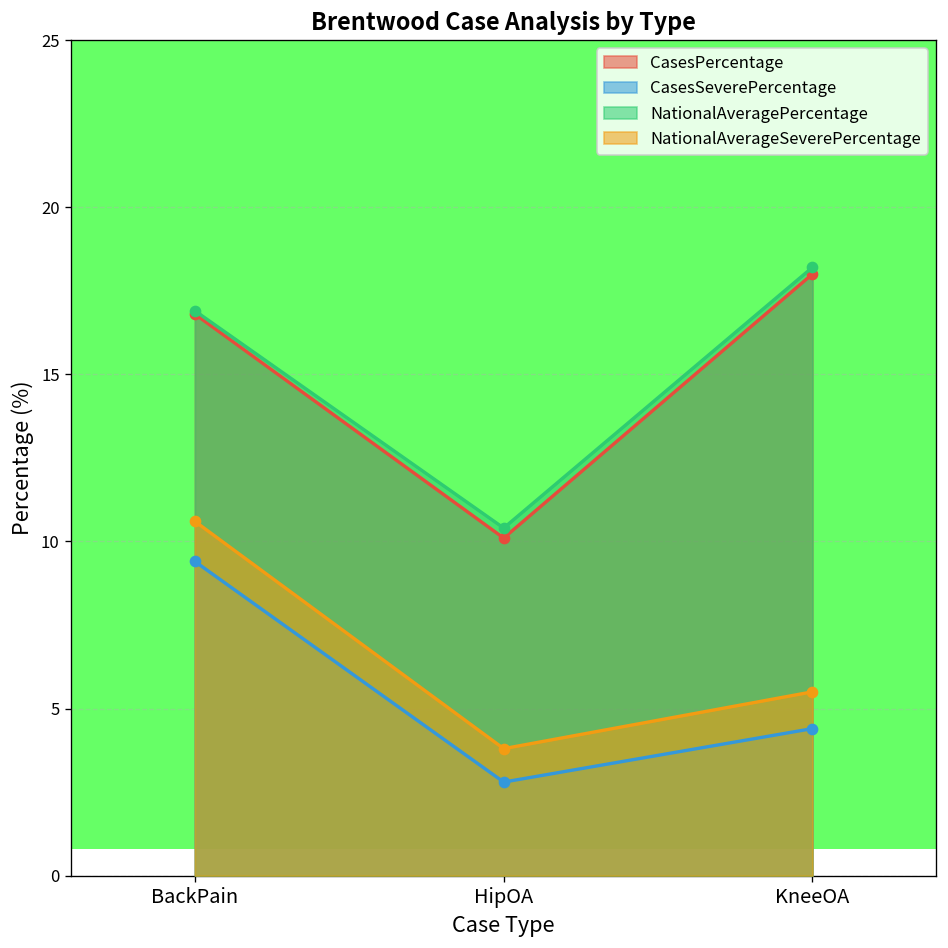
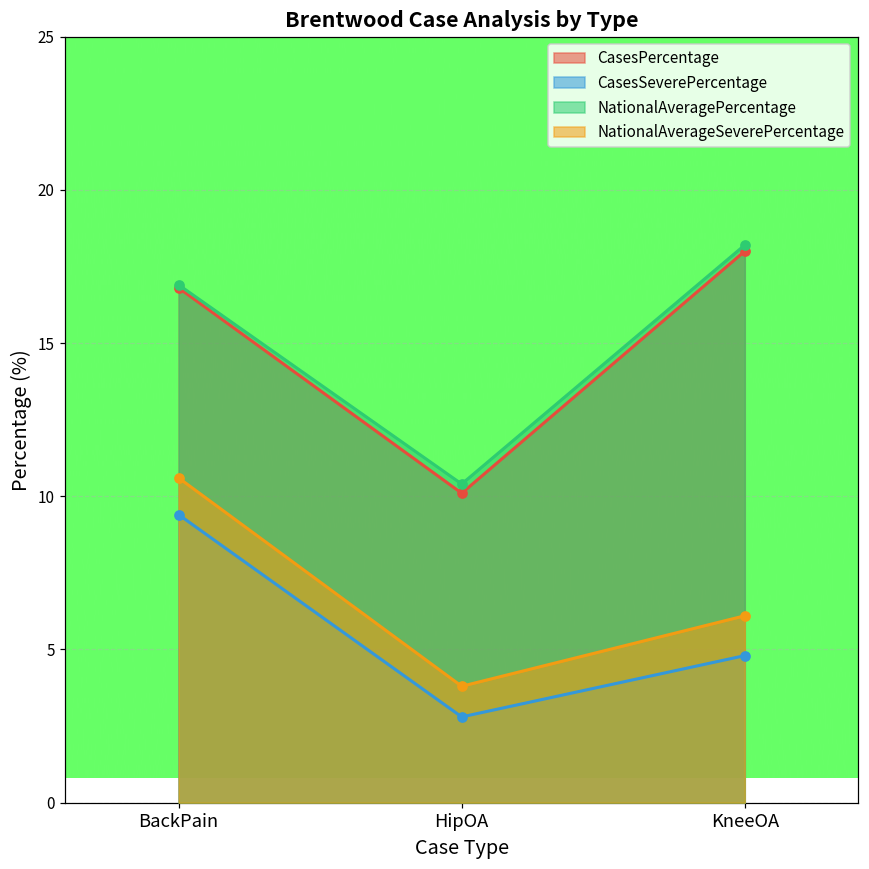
CasesSeverePercentage, KneeOA: 4.4 -> 4.8
NationalAverageSeverePercentage, KneeOA: 5.5 -> 6.1
